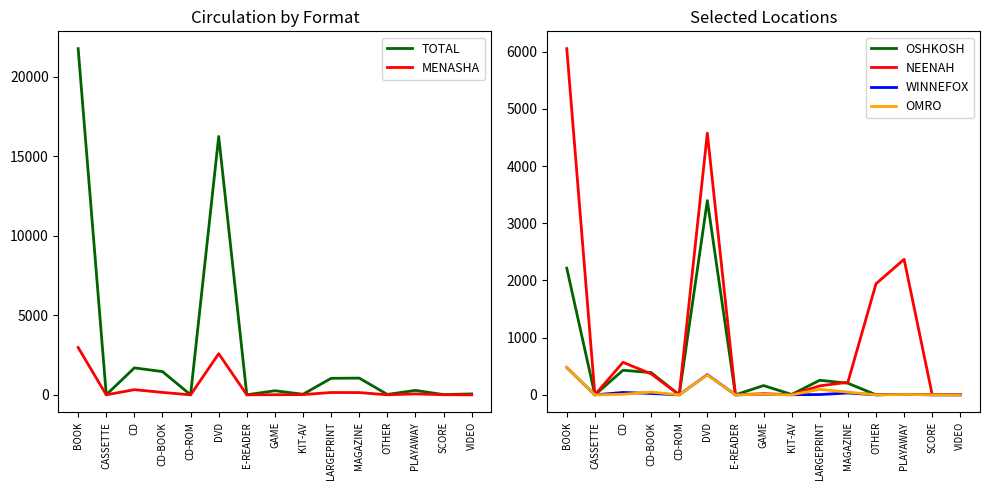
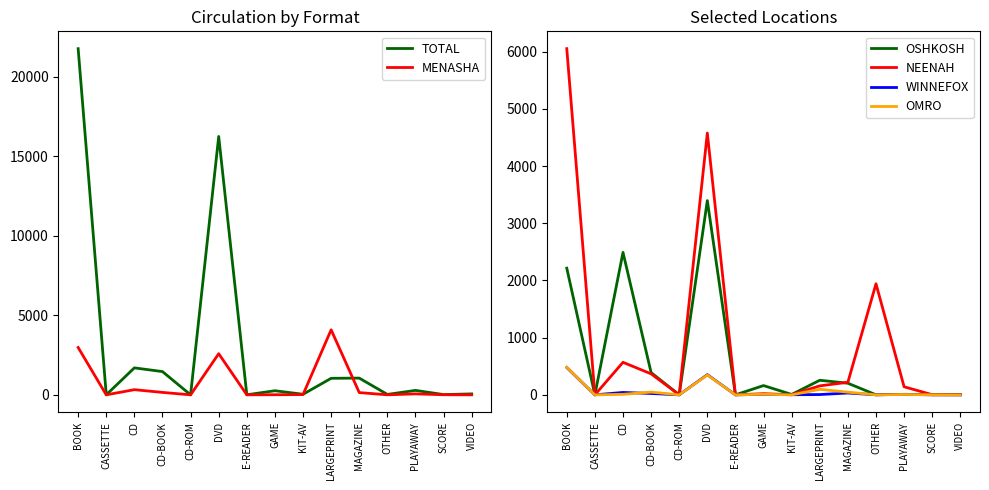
Circulation by Format, MENASHA, LARGEPRINT: 100 -> 4100
Selected Locations, OSHKOSH, CD: 400 -> 2500
Selected Locations, NEENAH, PLAYAWAY: 2400 -> 100
